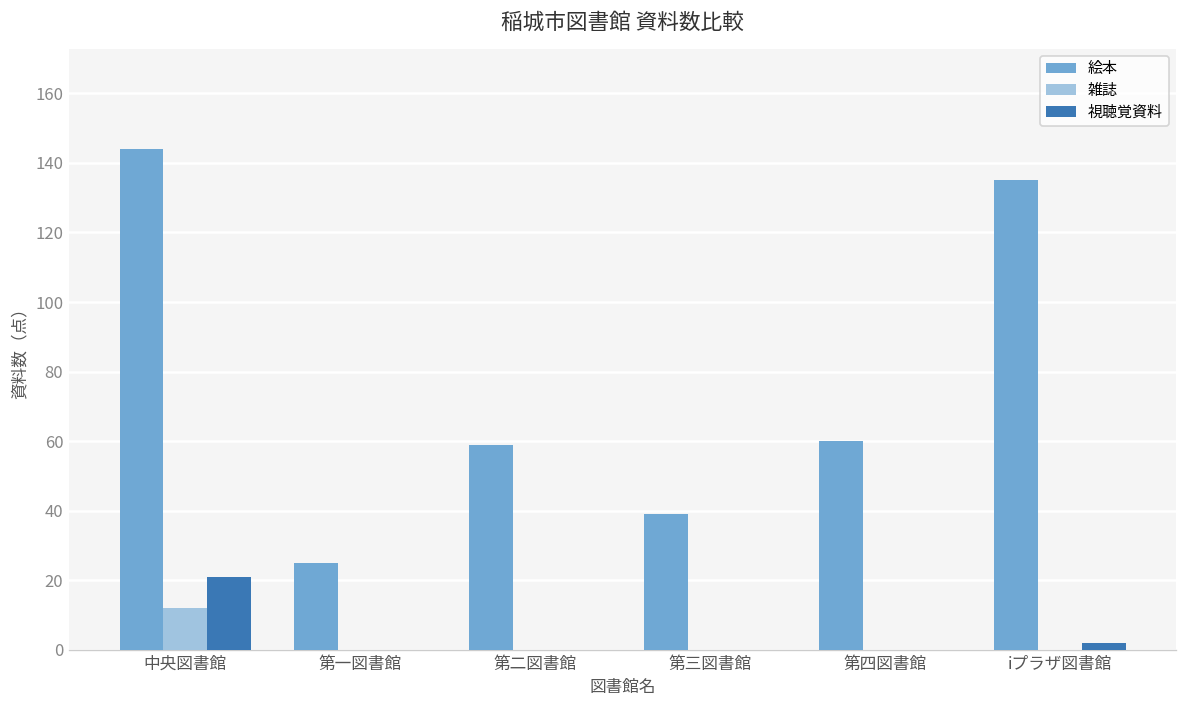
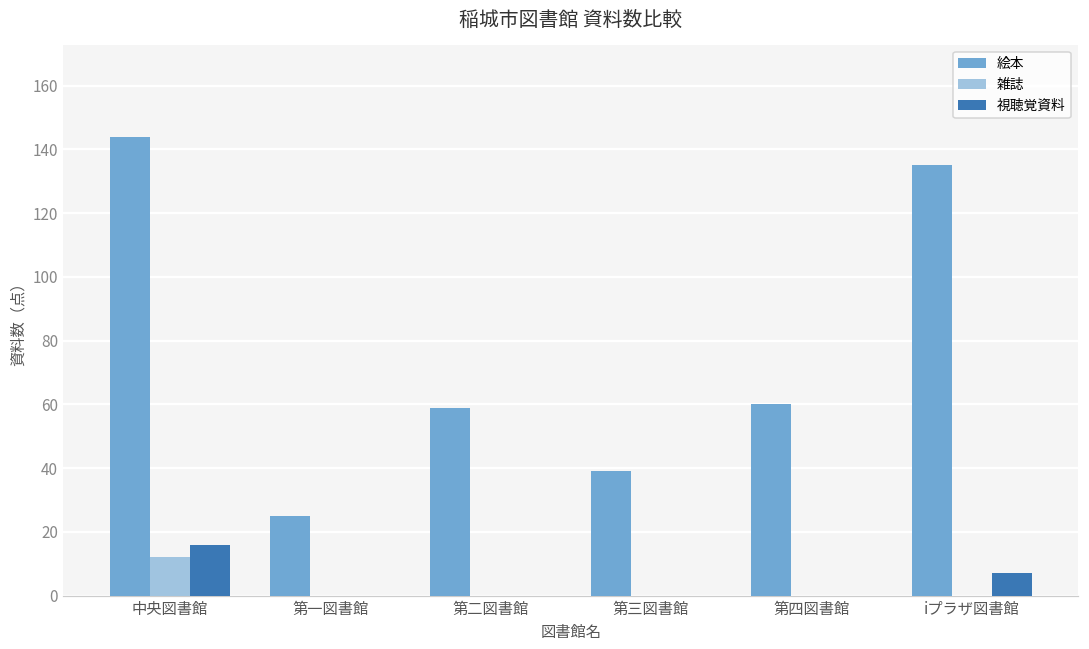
視聴覚資料, 中央図書館: 21 -> 16
視聴覚資料, iプラザ図書館: 2 -> 7
